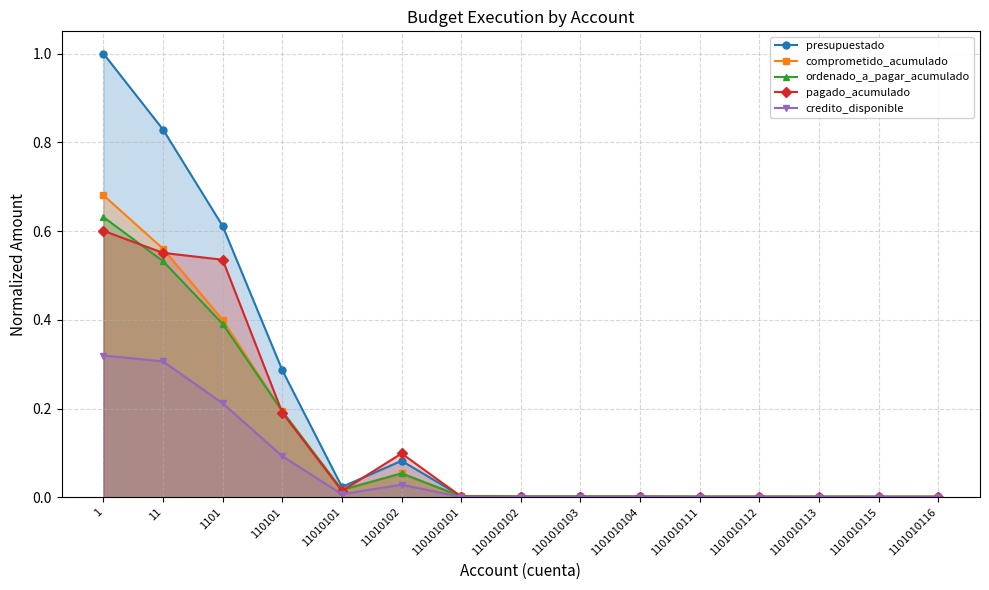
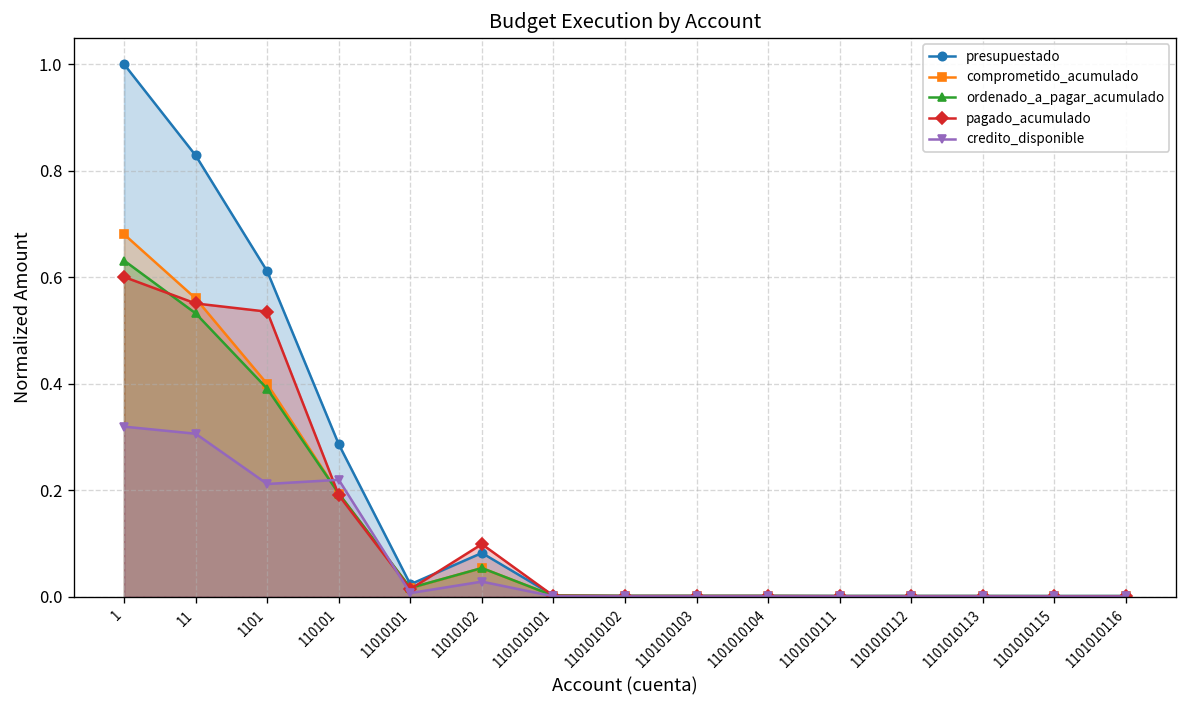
credito_disponible, 110101: 0.09 -> 0.22
